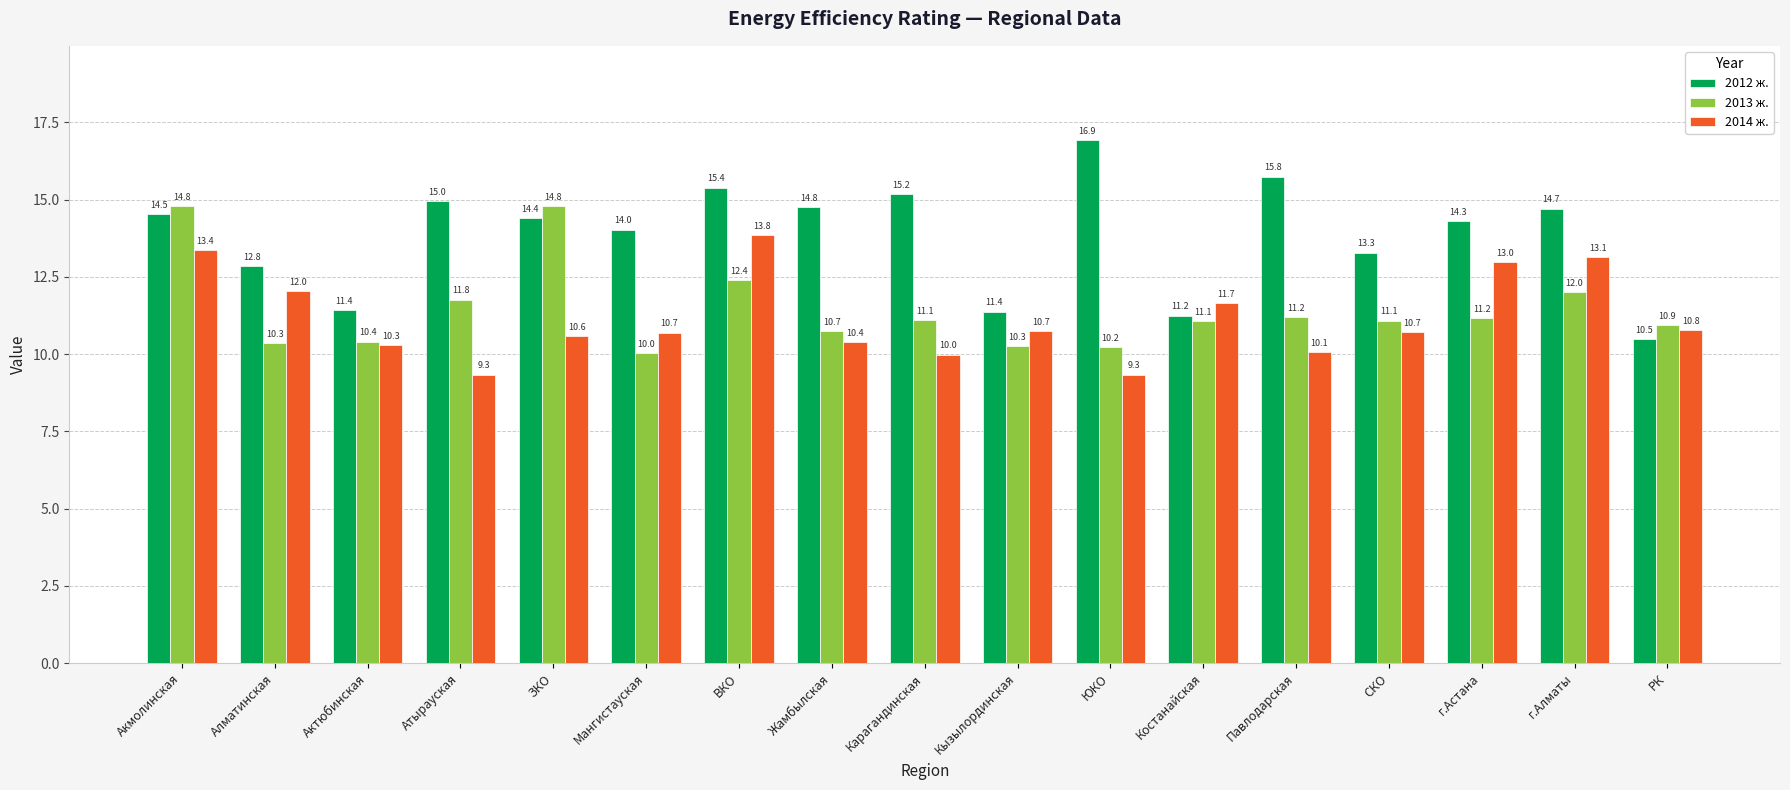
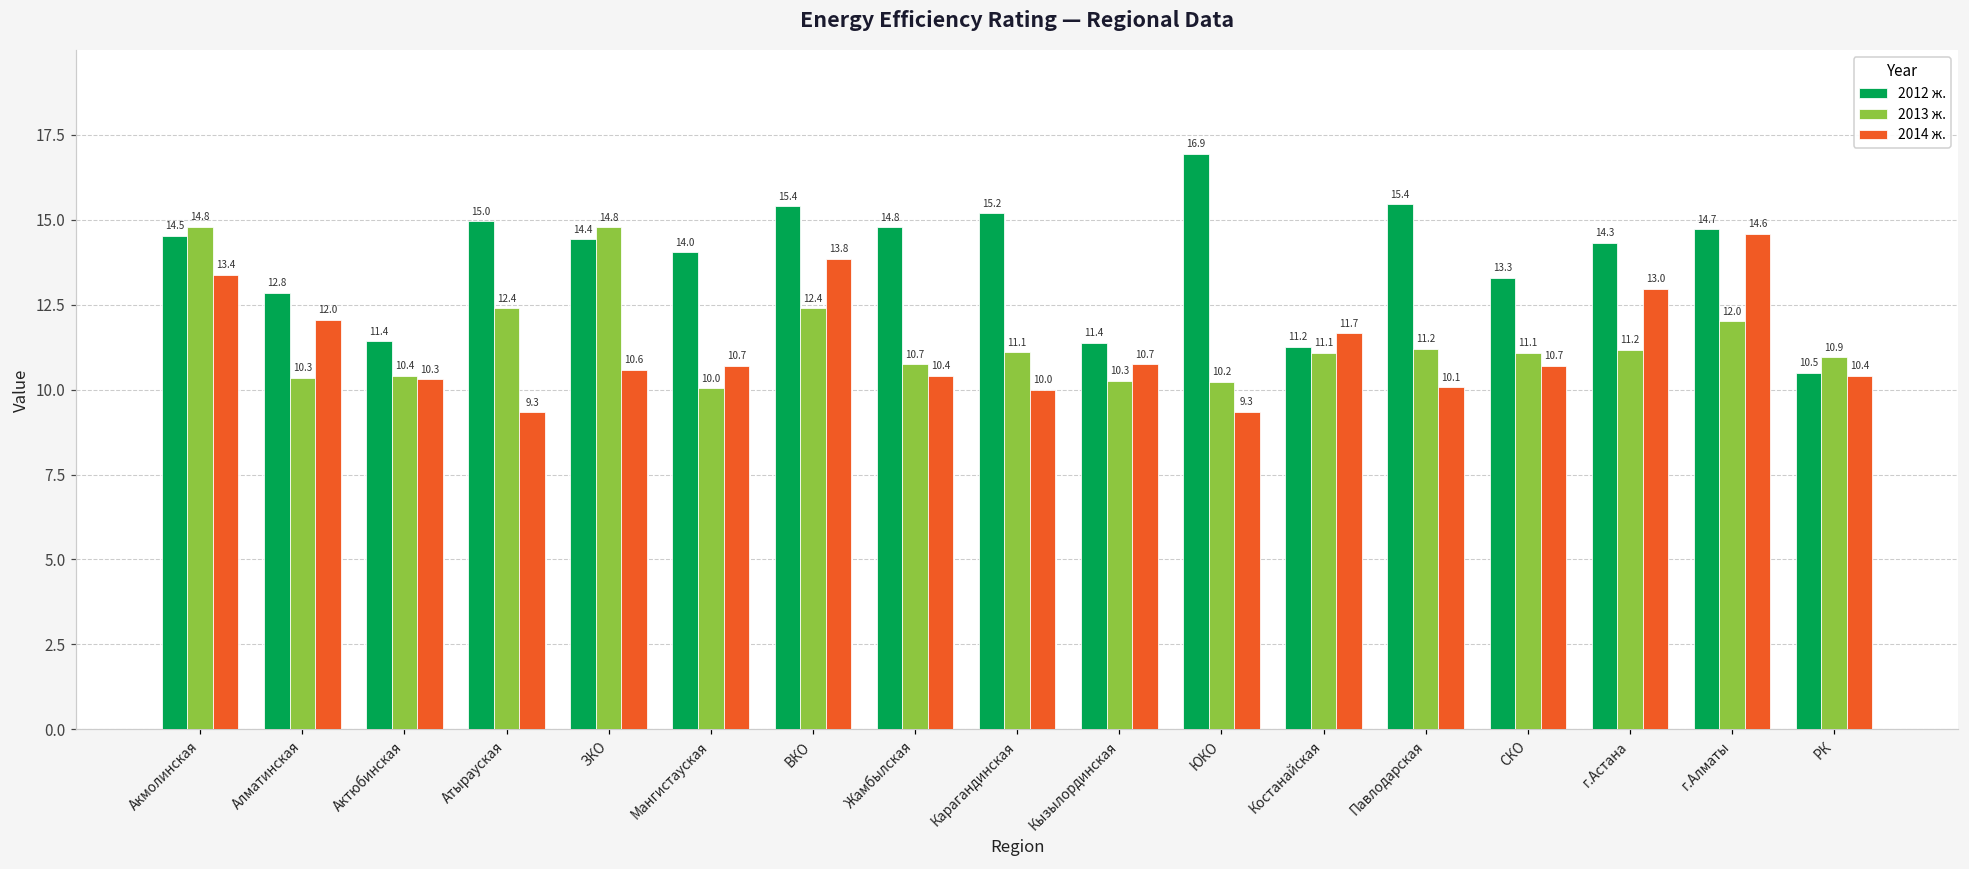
2013 ж., Атырауская: 11.8 -> 12.4
2012 ж., Павлодарская: 15.8 -> 15.4
2014 ж., г.Алматы: 13.1 -> 14.6
2014 ж., РК: 10.8 -> 10.4
